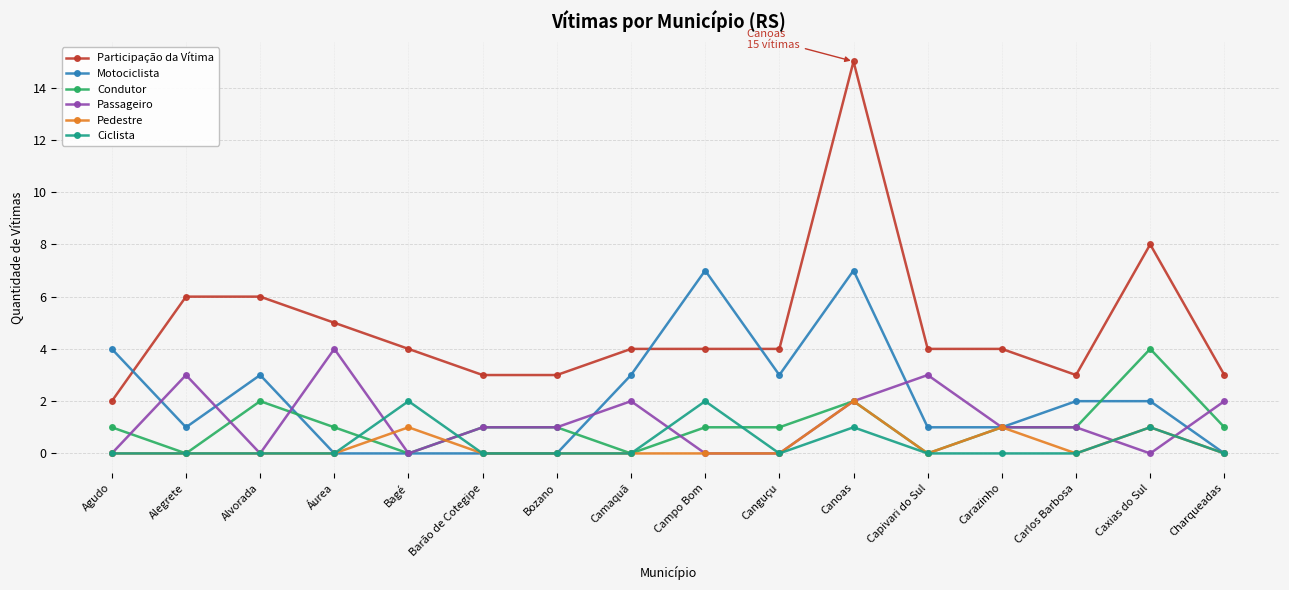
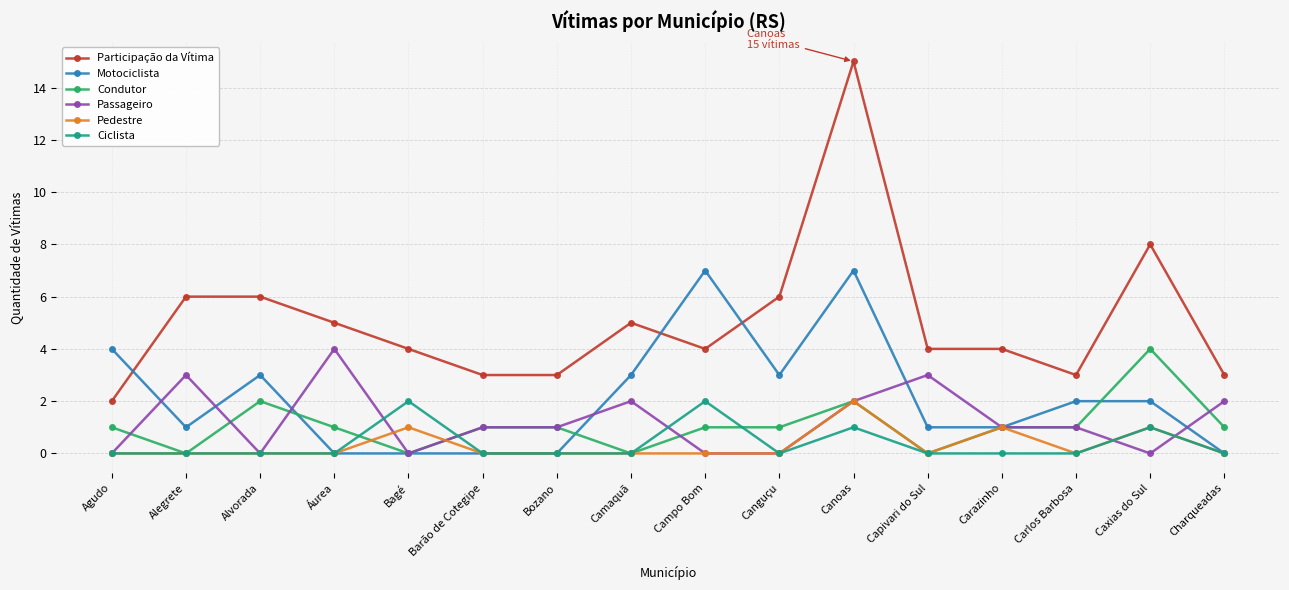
Participação da Vítima, Camaquã: 4 -> 5
Participação da Vítima, Canguçu: 4 -> 6
